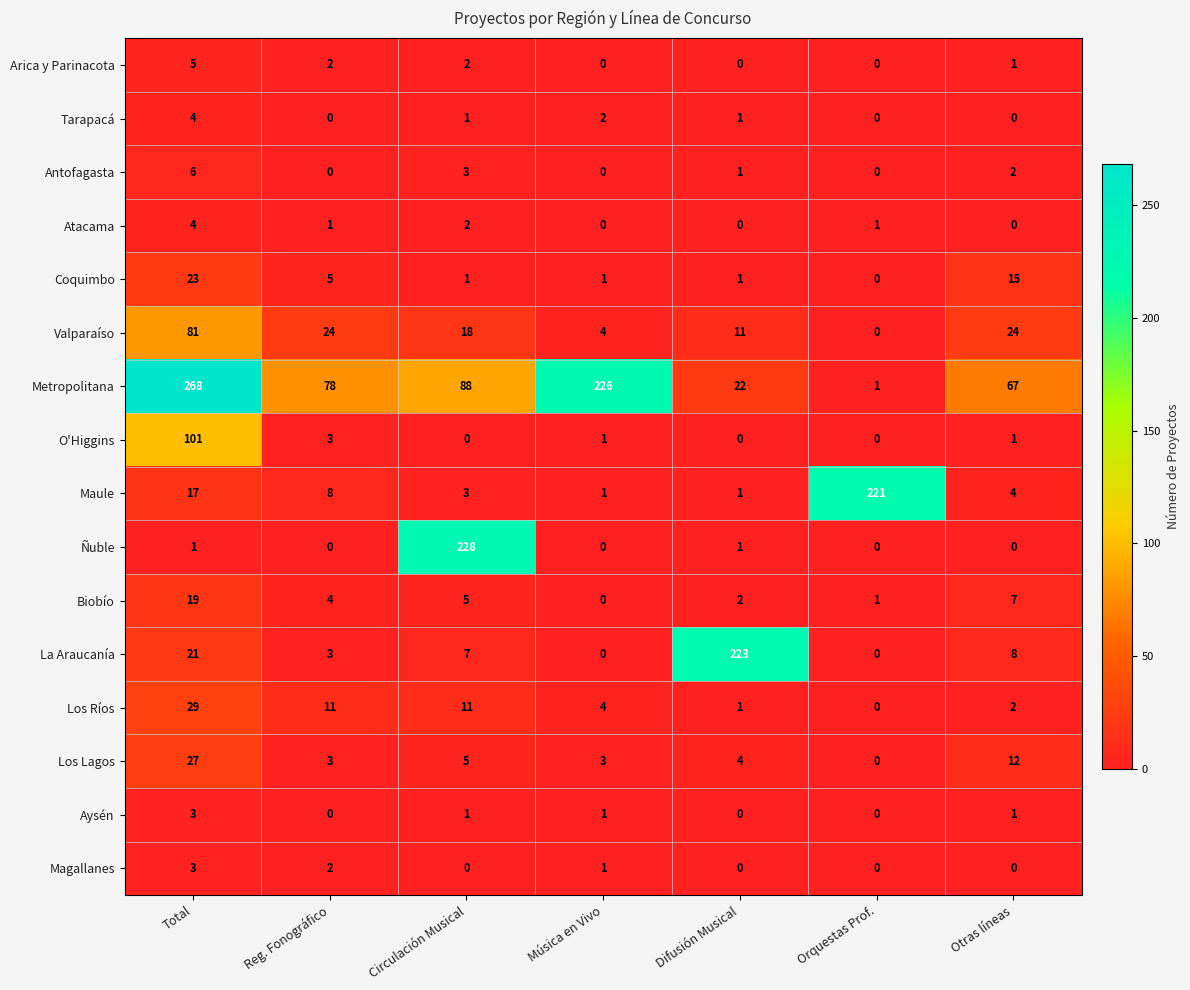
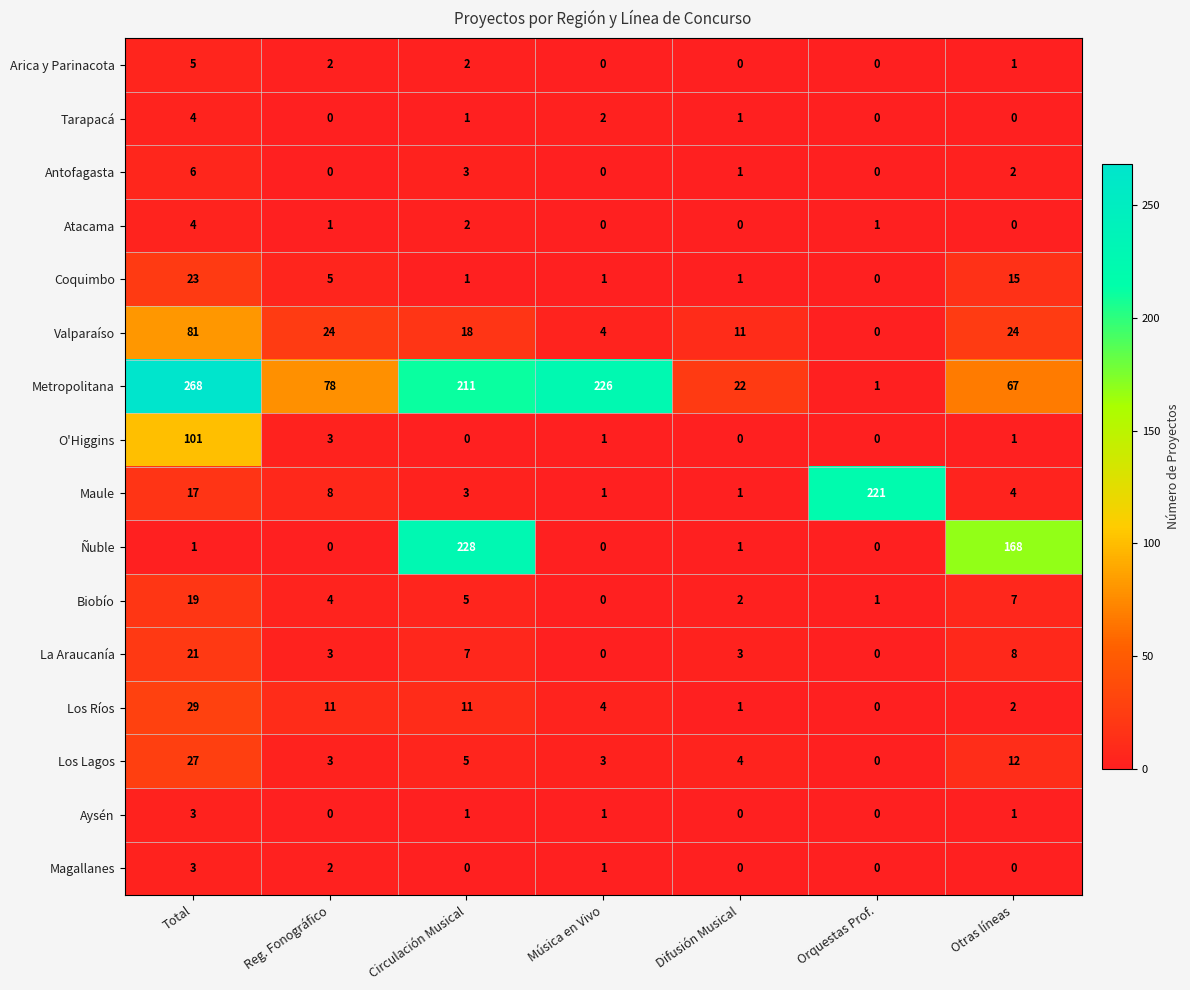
Metropolitana, Circulación Musical: 88 -> 211
Ñuble, Otras líneas: 0 -> 168
La Araucanía, Difusión Musical: 223 -> 3
